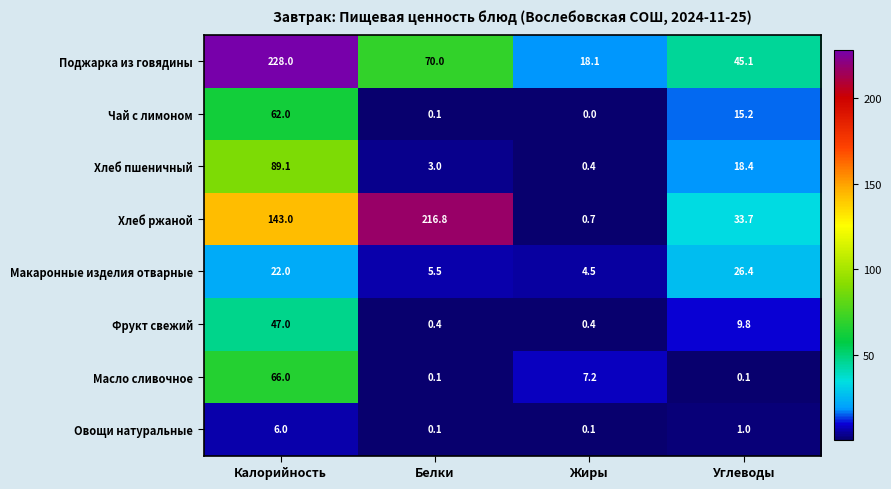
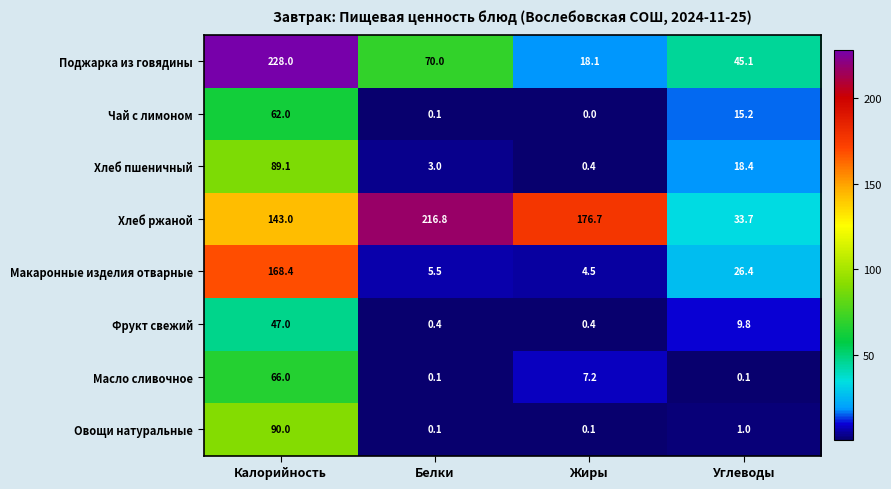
Хлеб ржаной, Жиры: 0.7 -> 176.7
Макаронные изделия отварные, Калорийность: 22.0 -> 168.4
Овощи натуральные, Калорийность: 6.0 -> 90.0
